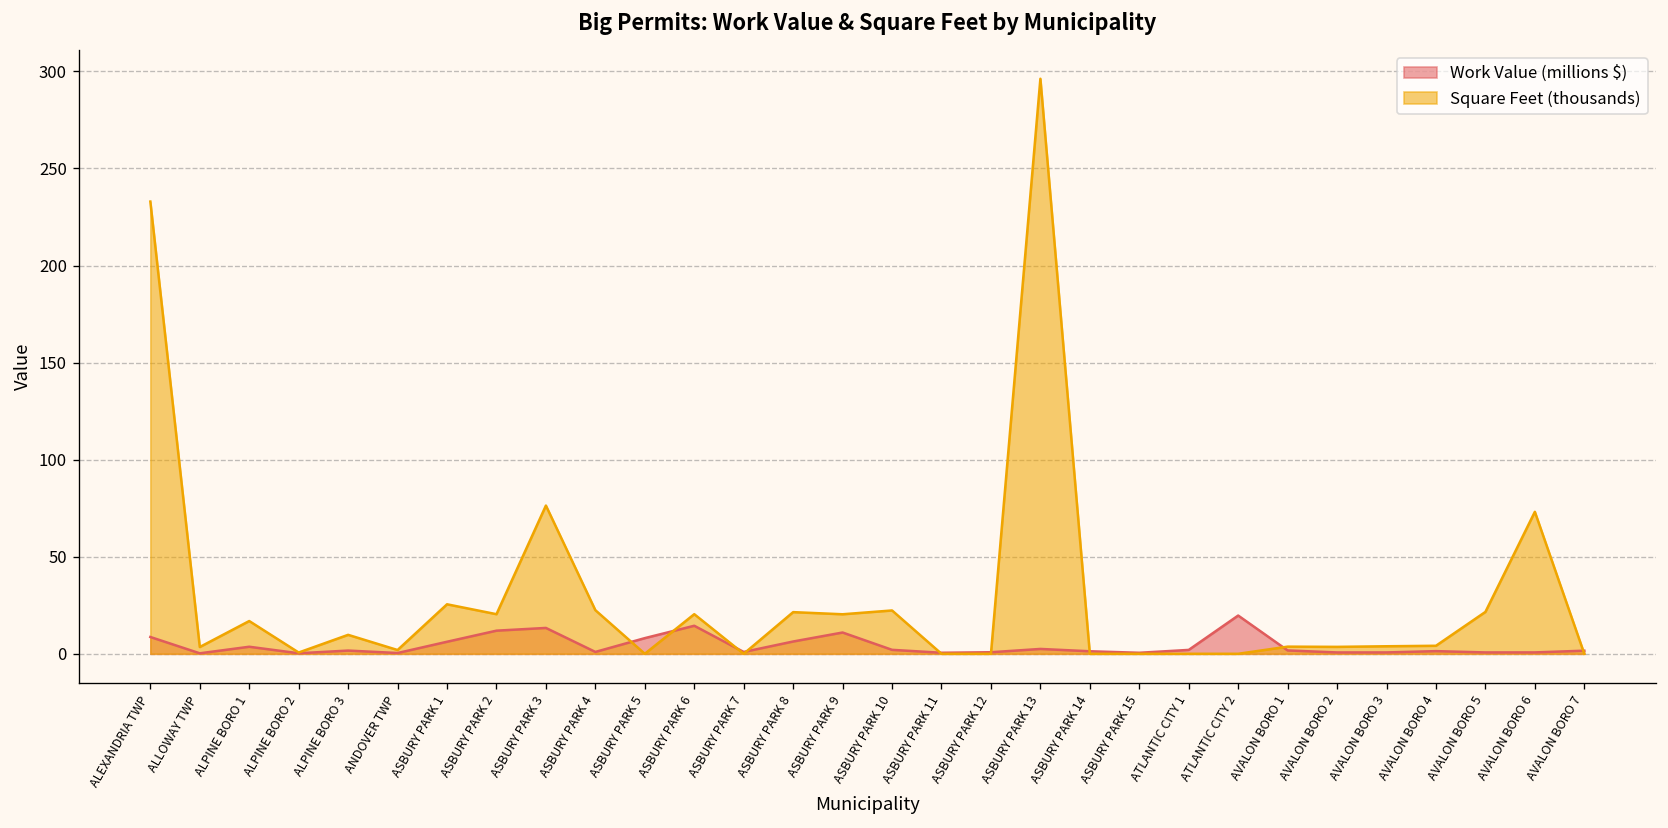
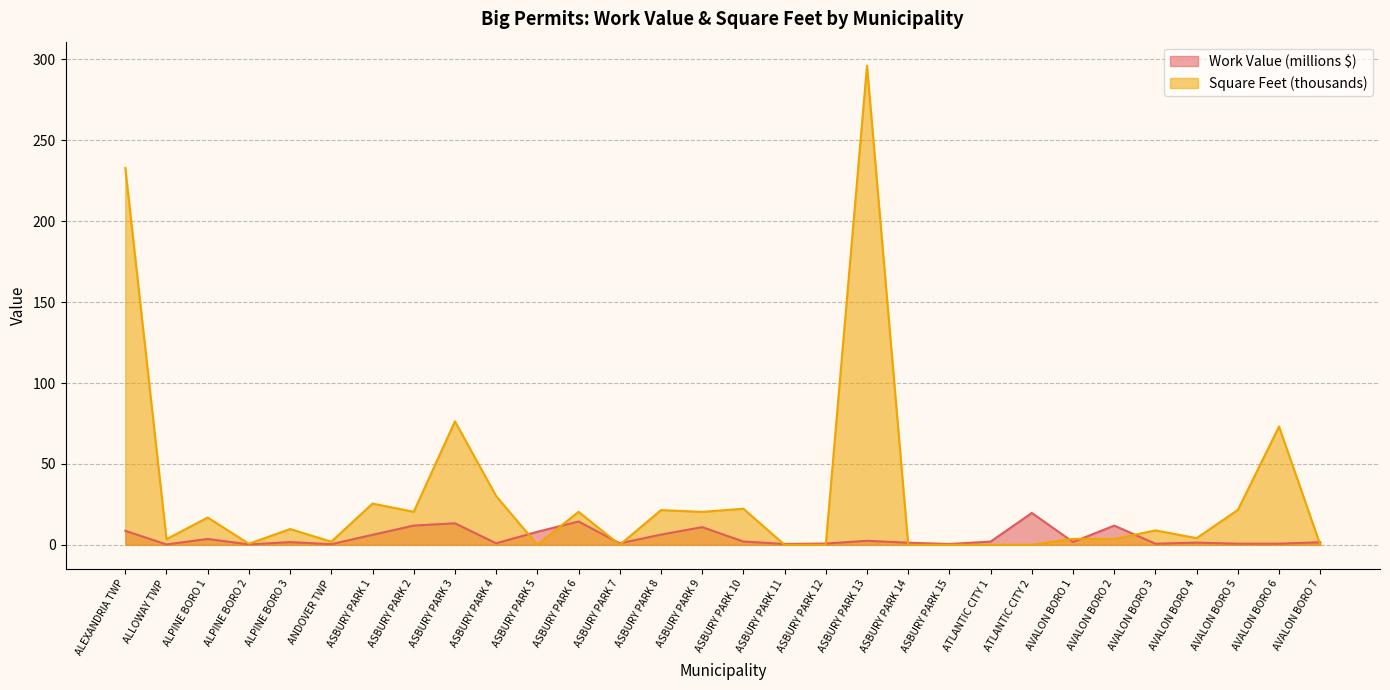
Square Feet (thousands), ASBURY PARK 4: 22 -> 30
Work Value (millions $), AVALON BORO 2: 1 -> 12
Square Feet (thousands), AVALON BORO 3: 4 -> 9
